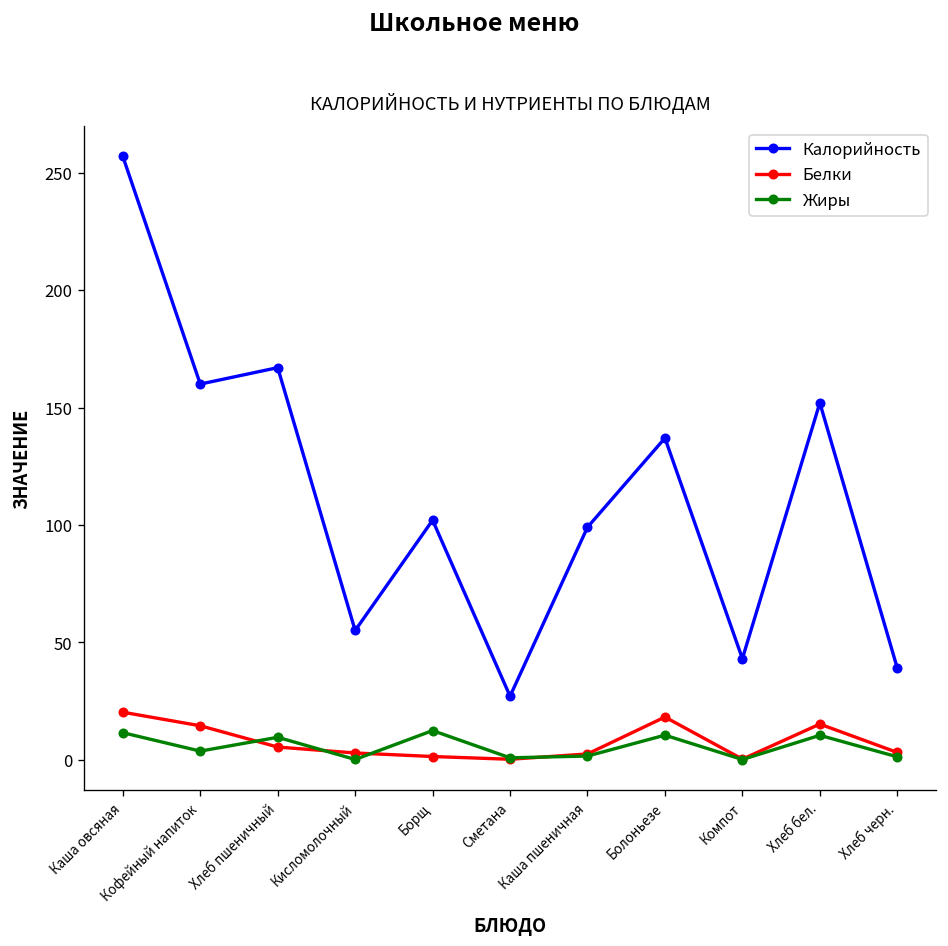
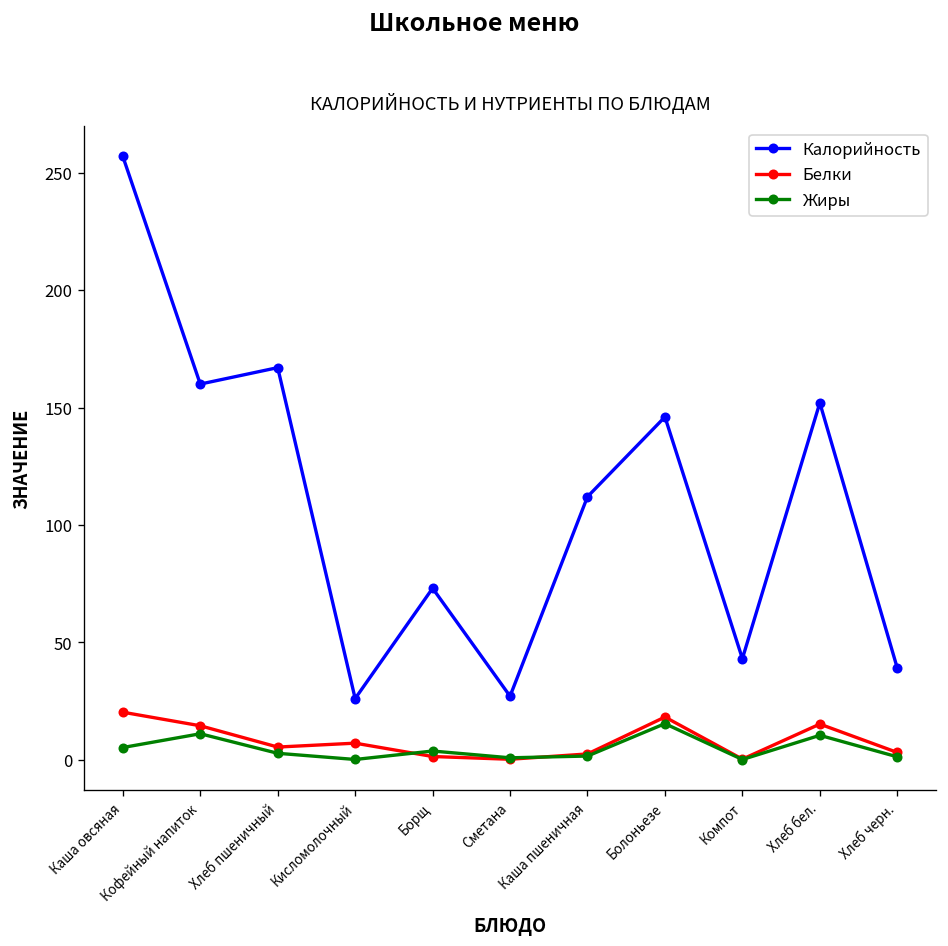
Жиры, Каша овсяная: 11 -> 5
Жиры, Кофейный напиток: 4 -> 11
Жиры, Хлеб пшеничный: 9 -> 3
Калорийность, Кисломолочный: 55 -> 26
Белки, Кисломолочный: 3 -> 7
Калорийность, Борщ: 102 -> 73
Жиры, Борщ: 12 -> 4
Калорийность, Каша пшеничная: 99 -> 112
Калорийность, Болоньезе: 137 -> 146
Жиры, Болоньезе: 10 -> 15
